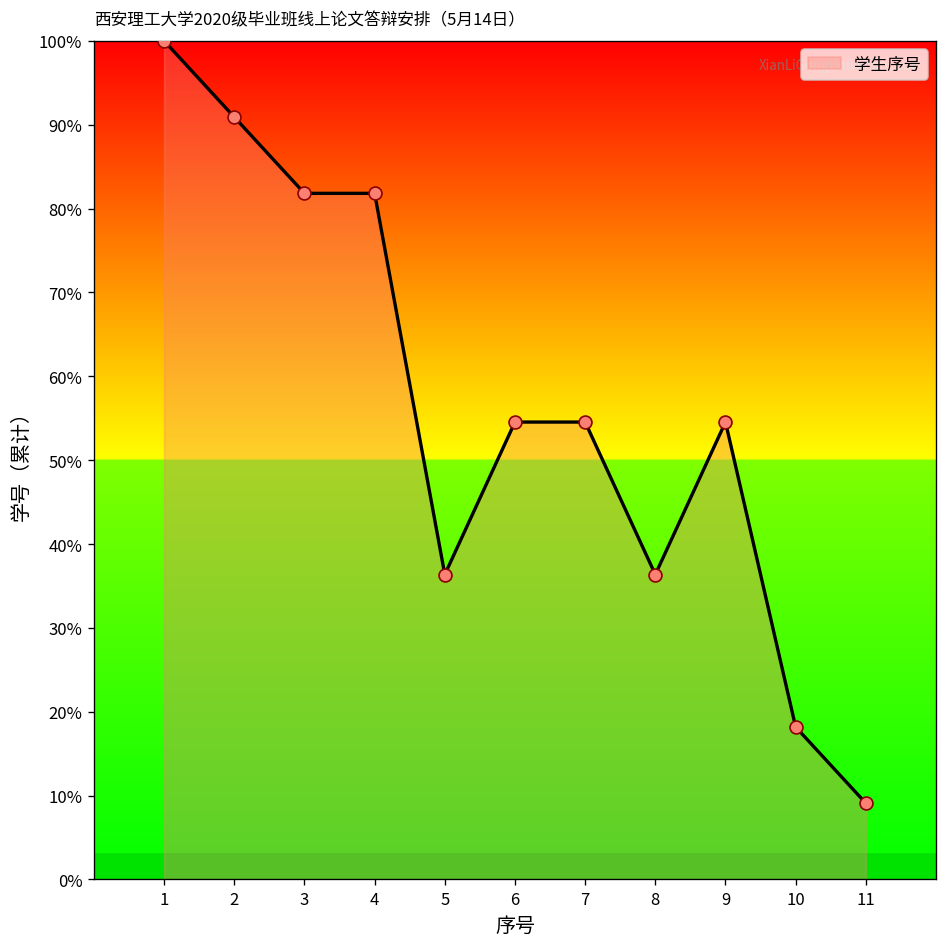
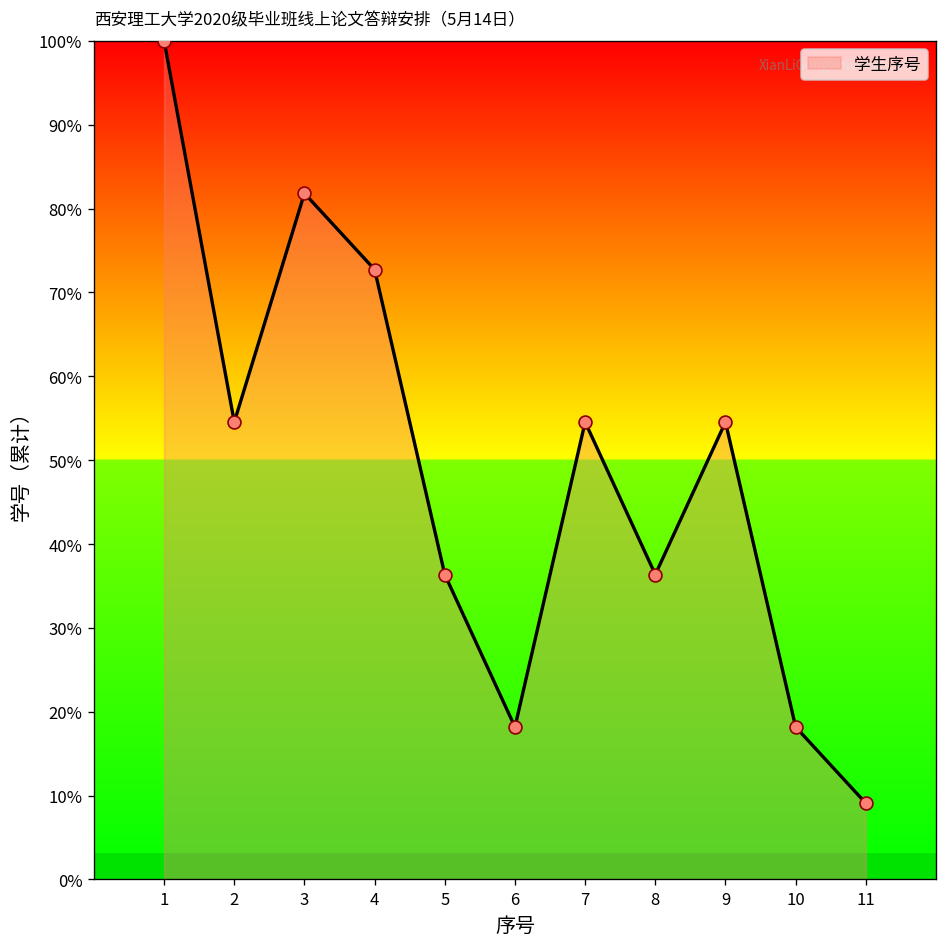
2: 91% -> 55%
4: 82% -> 73%
6: 55% -> 18%
